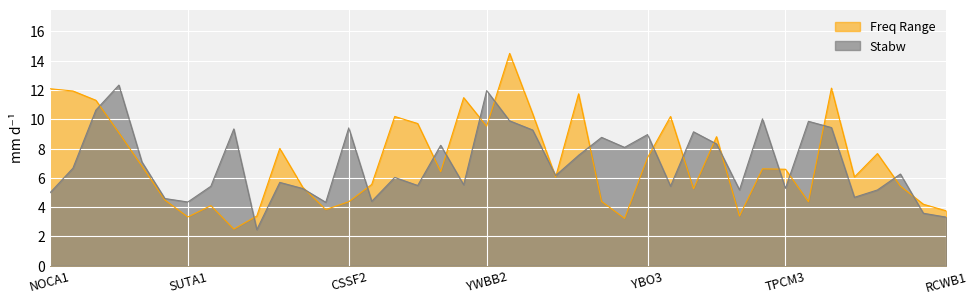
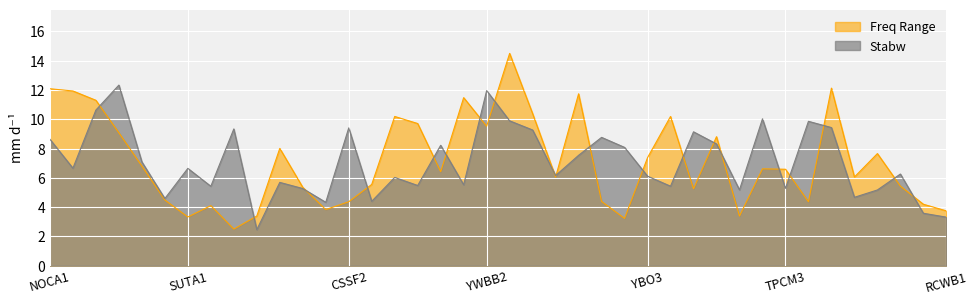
Stabw, NOCA1: 5.0 -> 8.6
Stabw, SUTA1: 4.4 -> 6.6
Stabw, YBO3: 9.0 -> 6.1
